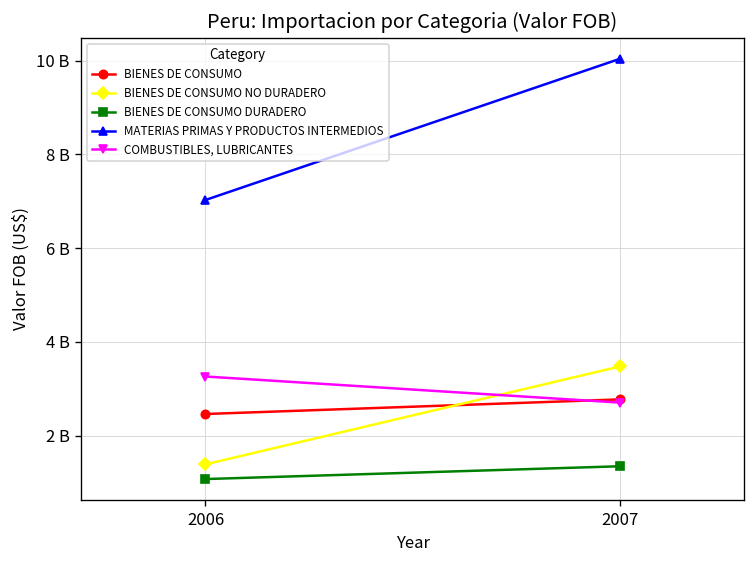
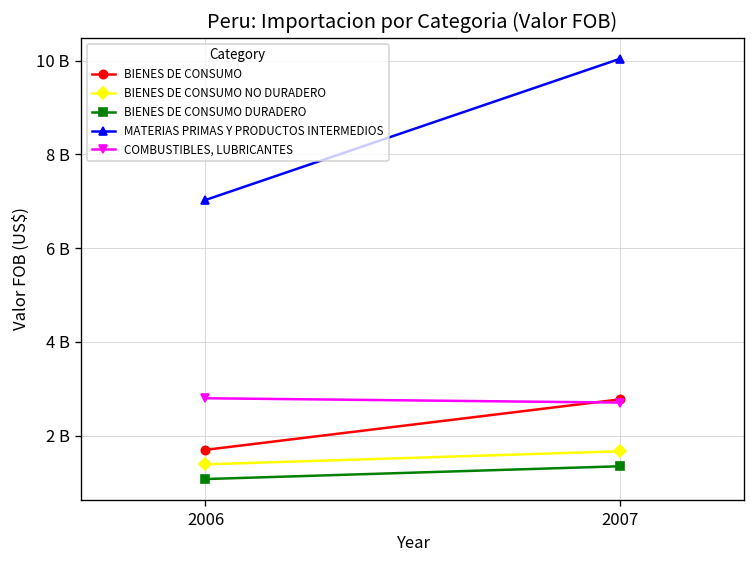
BIENES DE CONSUMO, 2006: 2500000000 -> 1700000000
COMBUSTIBLES, LUBRICANTES, 2006: 3300000000 -> 2800000000
BIENES DE CONSUMO NO DURADERO, 2007: 3500000000 -> 1700000000
